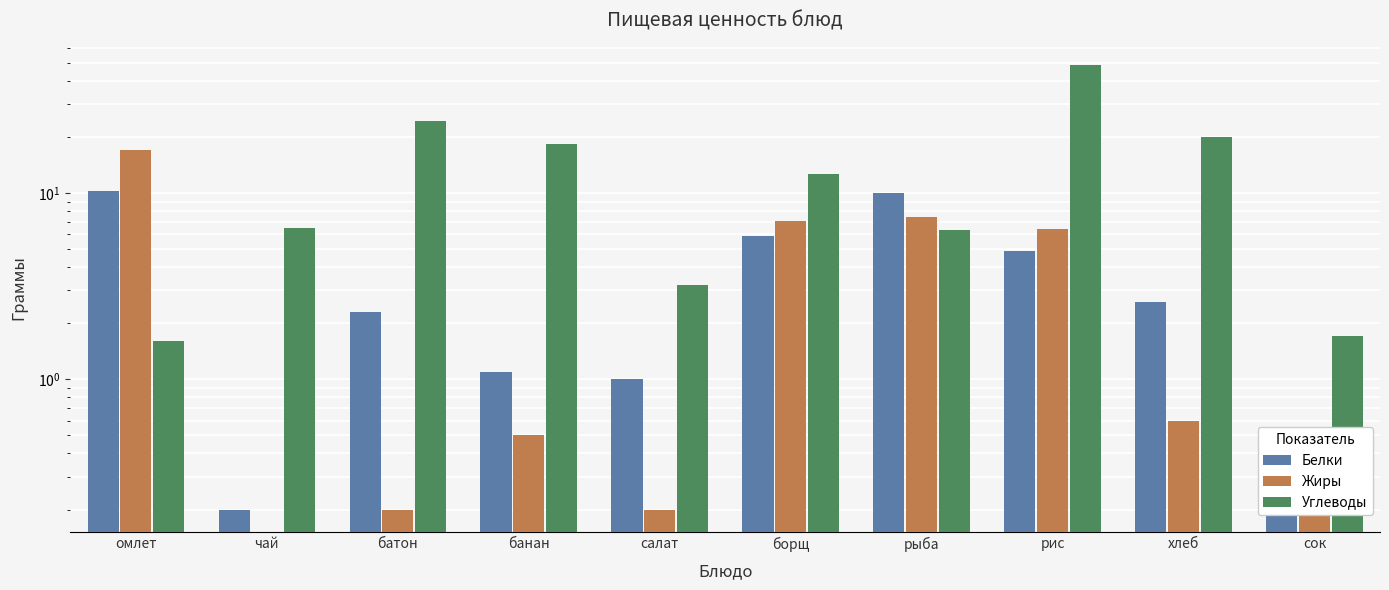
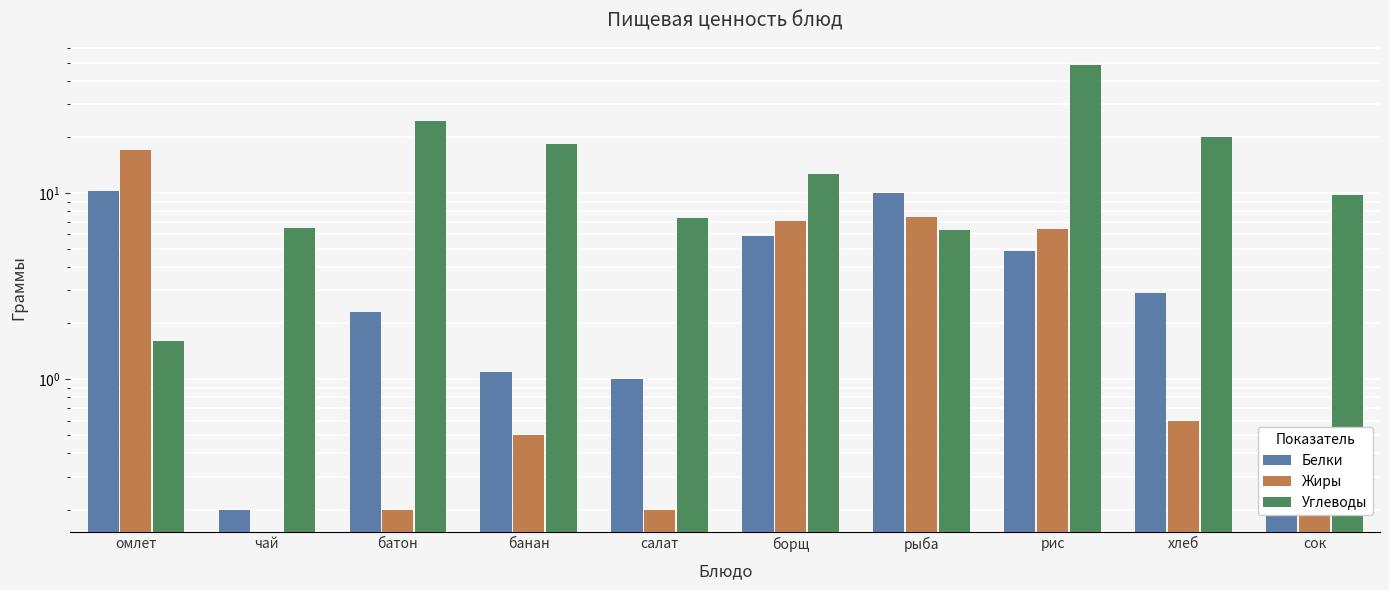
Углеводы, салат: 3.2 -> 7.3
Белки, хлеб: 2.6 -> 2.9
Углеводы, сок: 1.7 -> 10
